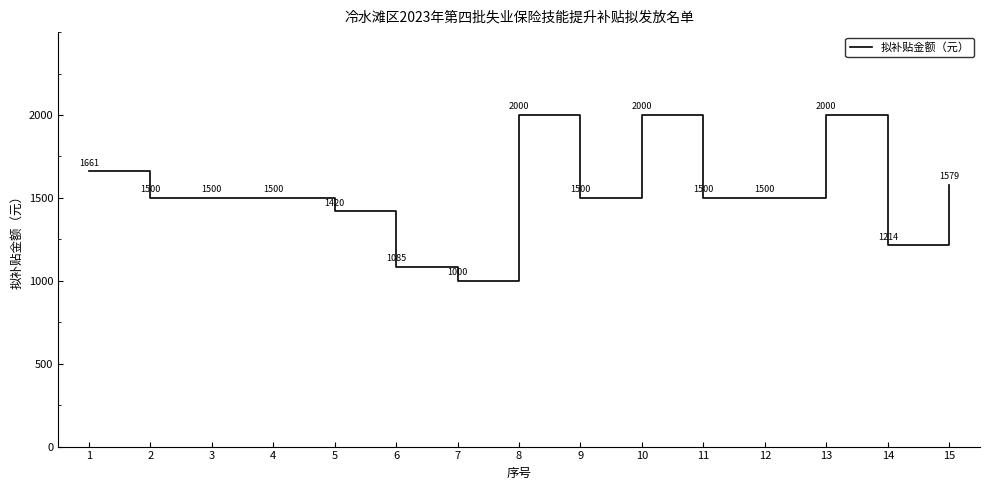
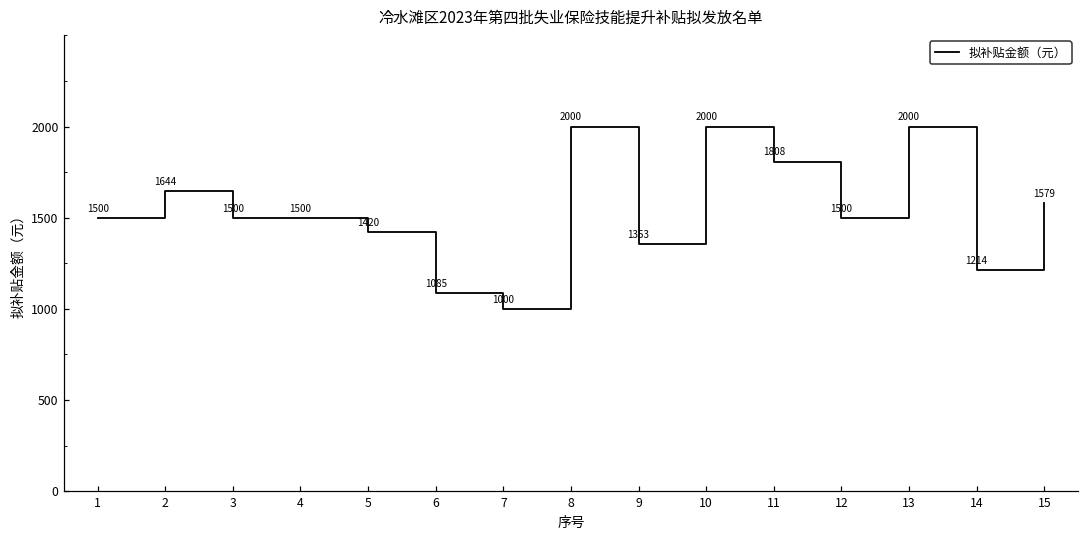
1: 1661 -> 1500
2: 1500 -> 1644
9: 1500 -> 1353
11: 1500 -> 1808
